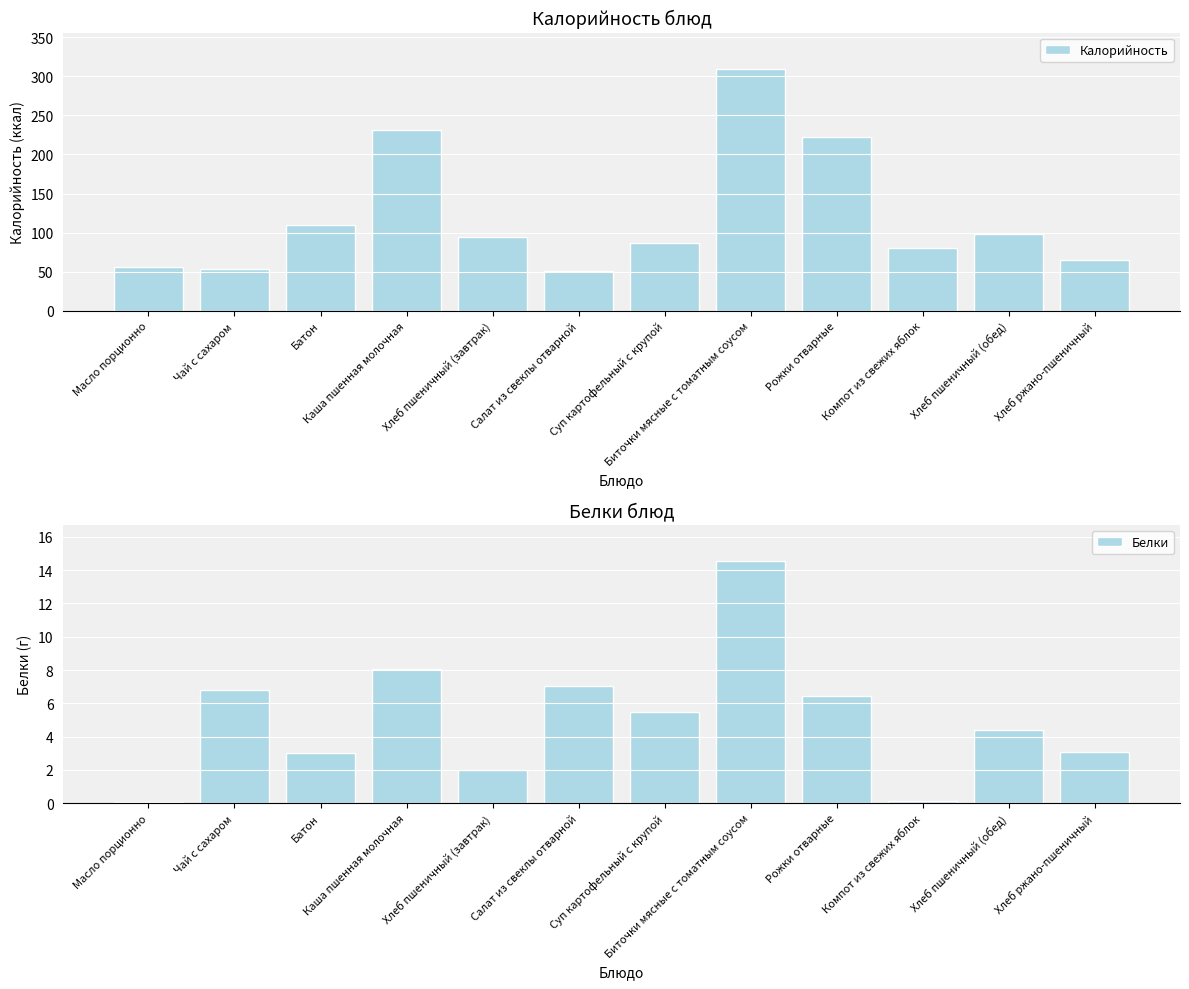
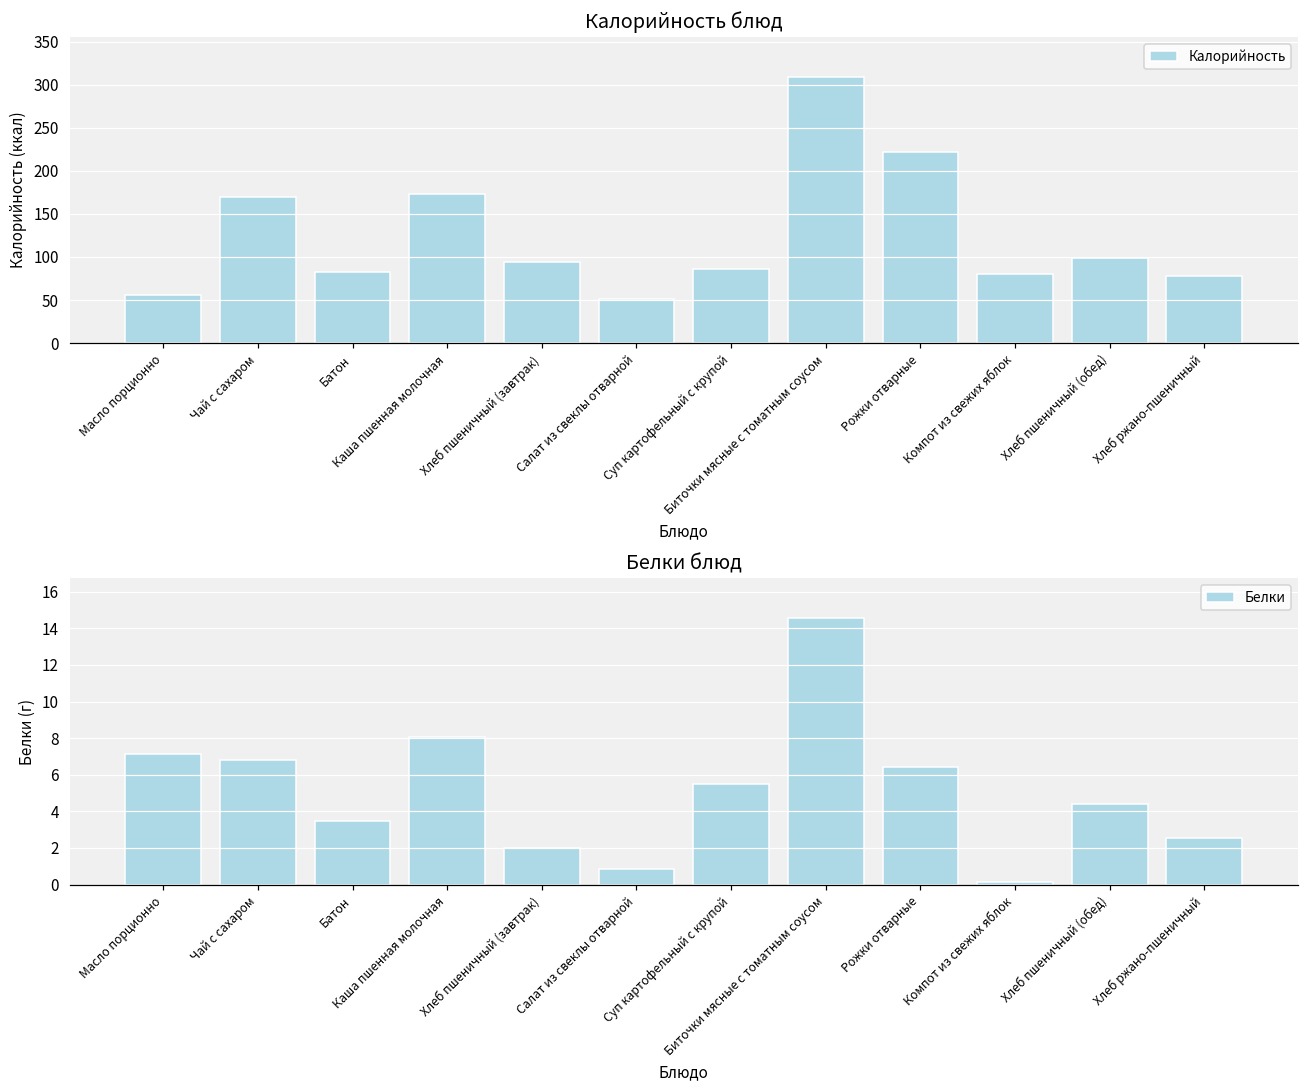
Калорийность блюд, Чай с сахаром: 50 -> 170
Калорийность блюд, Батон: 110 -> 80
Калорийность блюд, Каша пшенная молочная: 230 -> 170
Калорийность блюд, Хлеб ржано-пшеничный: 60 -> 80
Белки блюд, Масло порционно: 0.1 -> 7.1
Белки блюд, Батон: 3.0 -> 3.5
Белки блюд, Салат из свеклы отварной: 7.1 -> 0.9
Белки блюд, Хлеб ржано-пшеничный: 3.1 -> 2.6
